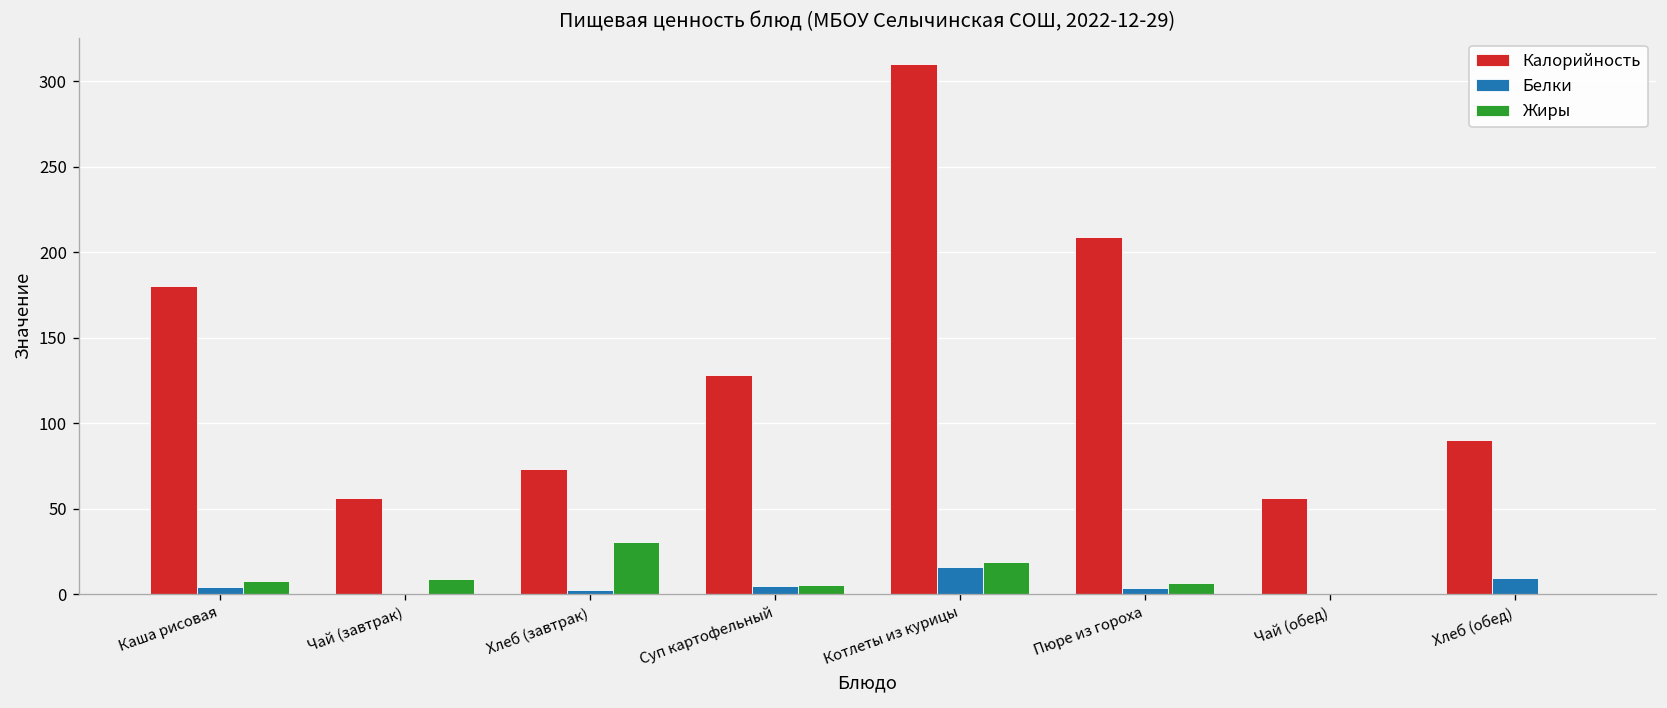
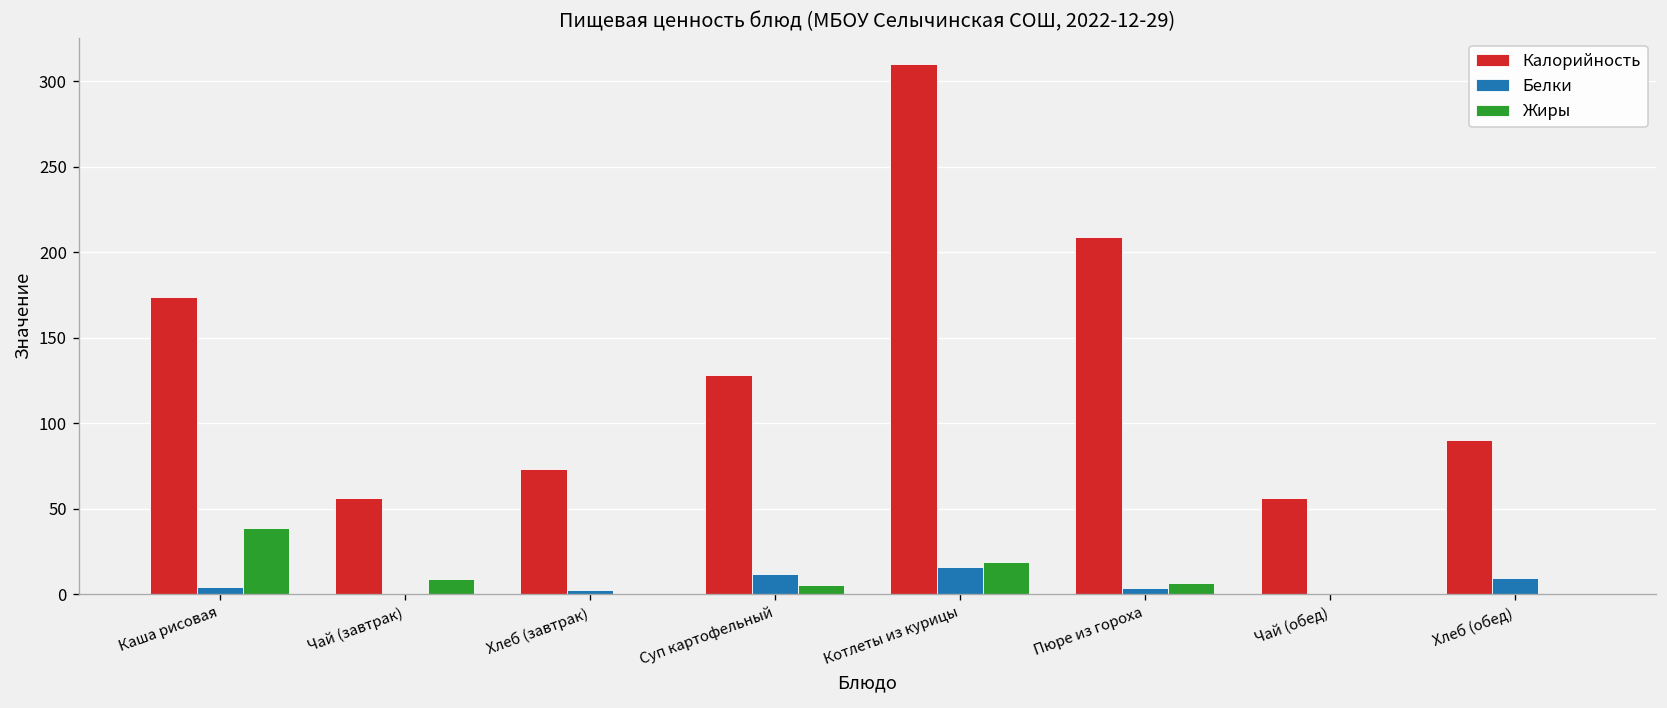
Калорийность, Каша рисовая: 180 -> 174
Жиры, Каша рисовая: 8 -> 39
Жиры, Хлеб (завтрак): 31 -> 0
Белки, Суп картофельный: 5 -> 12
